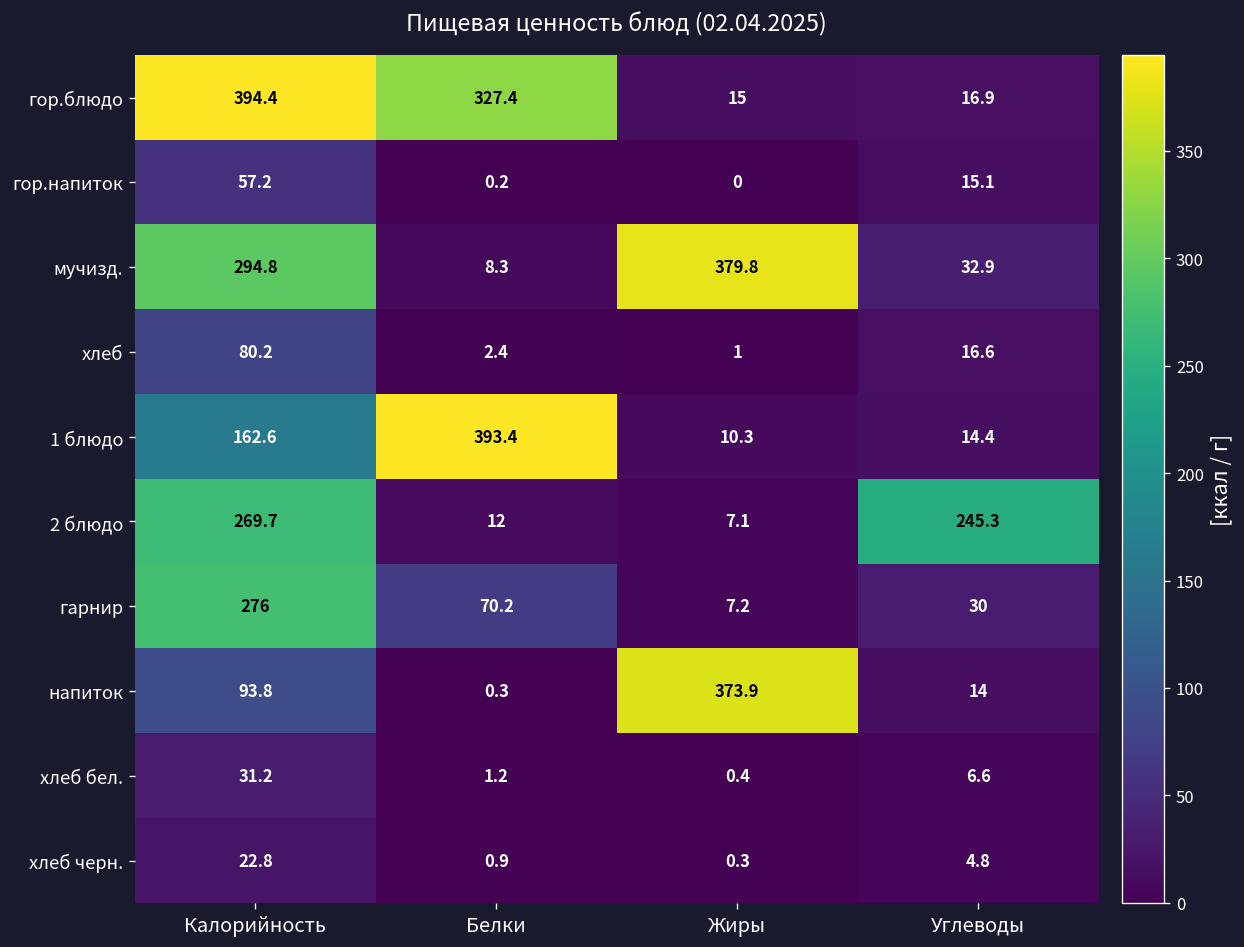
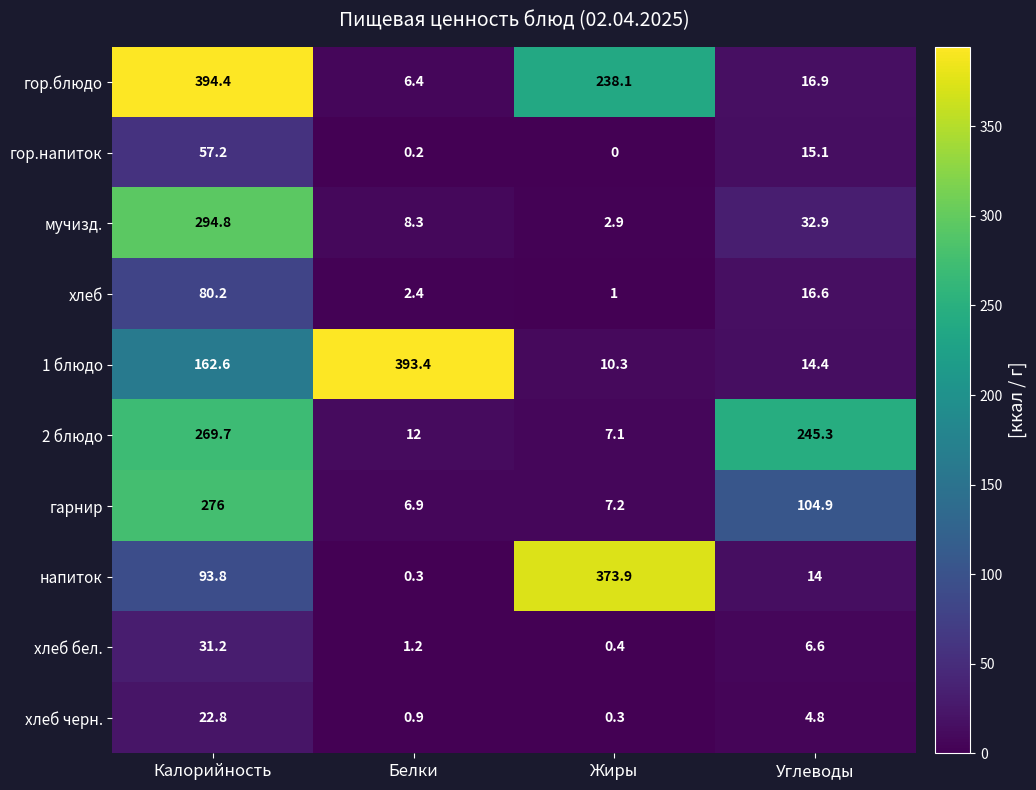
гор.блюдо, Белки: 327.4 -> 6.4
гор.блюдо, Жиры: 15 -> 238.1
мучизд., Жиры: 379.8 -> 2.9
гарнир, Белки: 70.2 -> 6.9
гарнир, Углеводы: 30 -> 104.9
